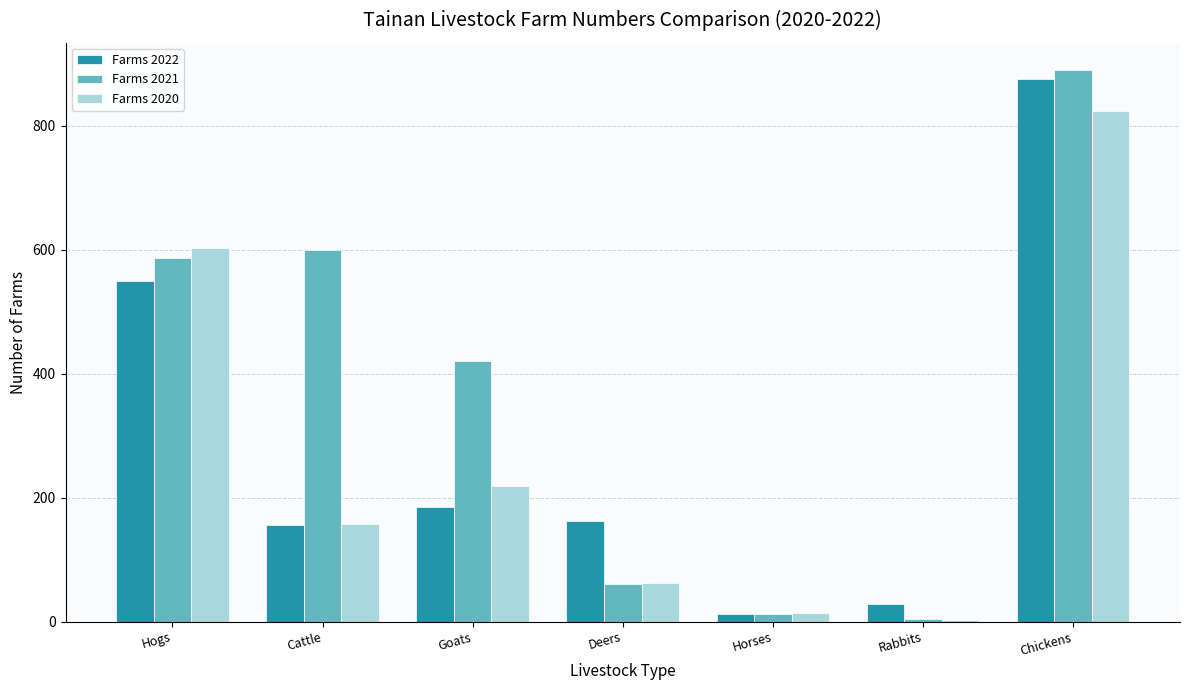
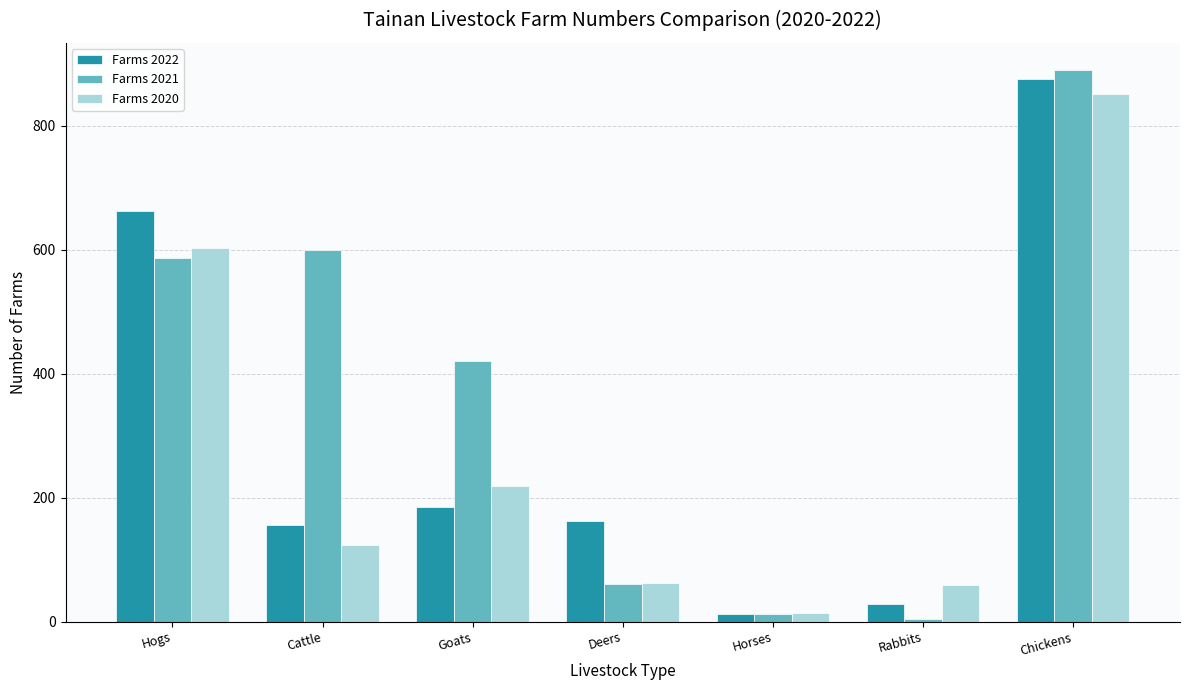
Farms 2022, Hogs: 550 -> 660
Farms 2020, Cattle: 160 -> 120
Farms 2020, Rabbits: 0 -> 60
Farms 2020, Chickens: 820 -> 850
